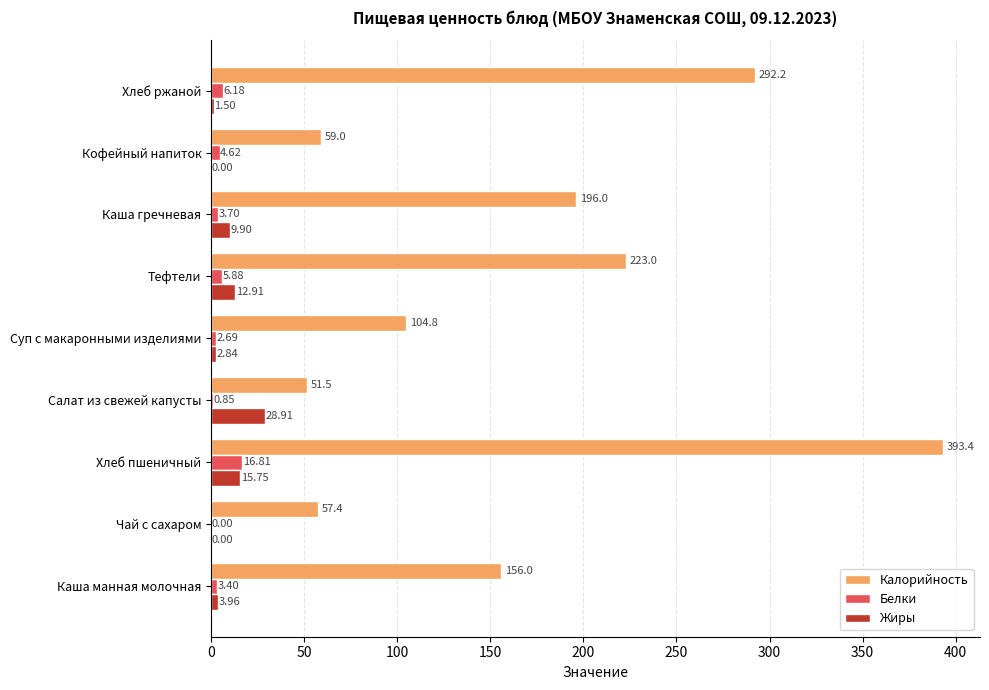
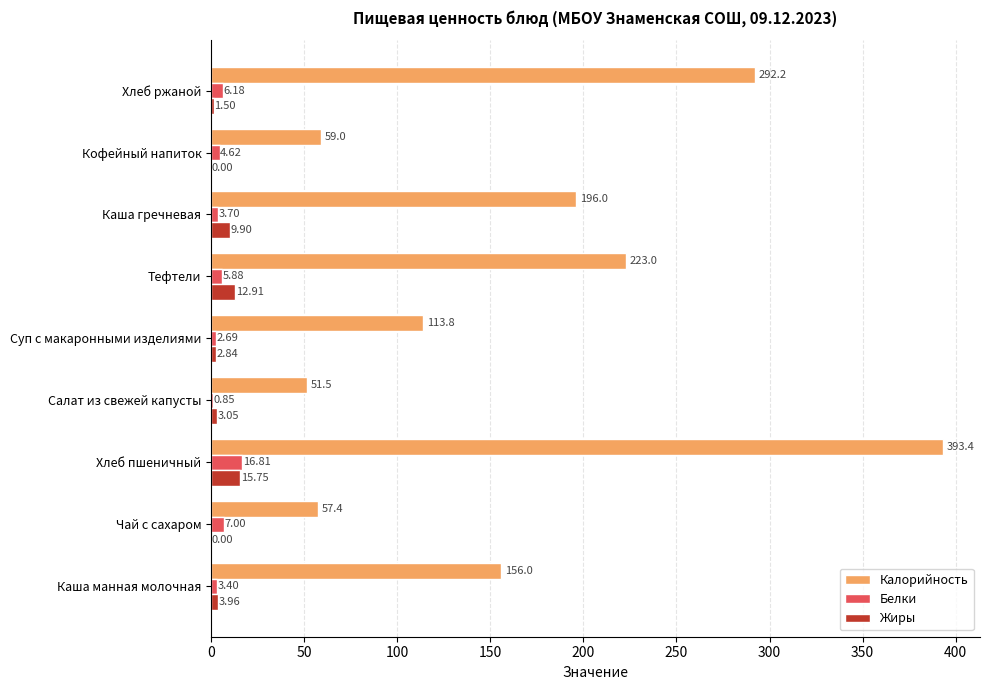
Калорийность, Суп с макаронными изделиями: 104.8 -> 113.8
Жиры, Салат из свежей капусты: 28.91 -> 3.05
Белки, Чай с сахаром: 0.00 -> 7.00
